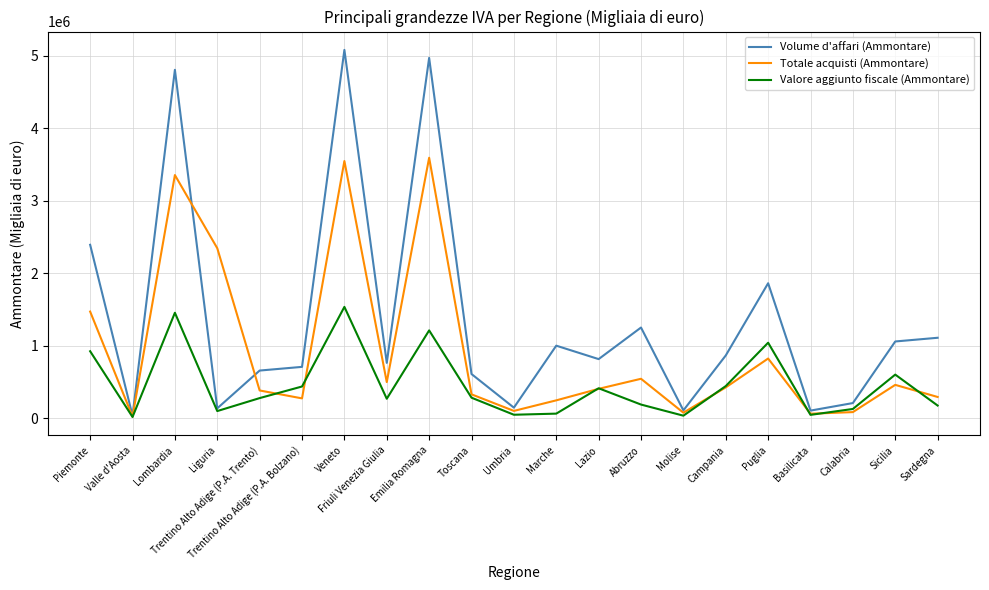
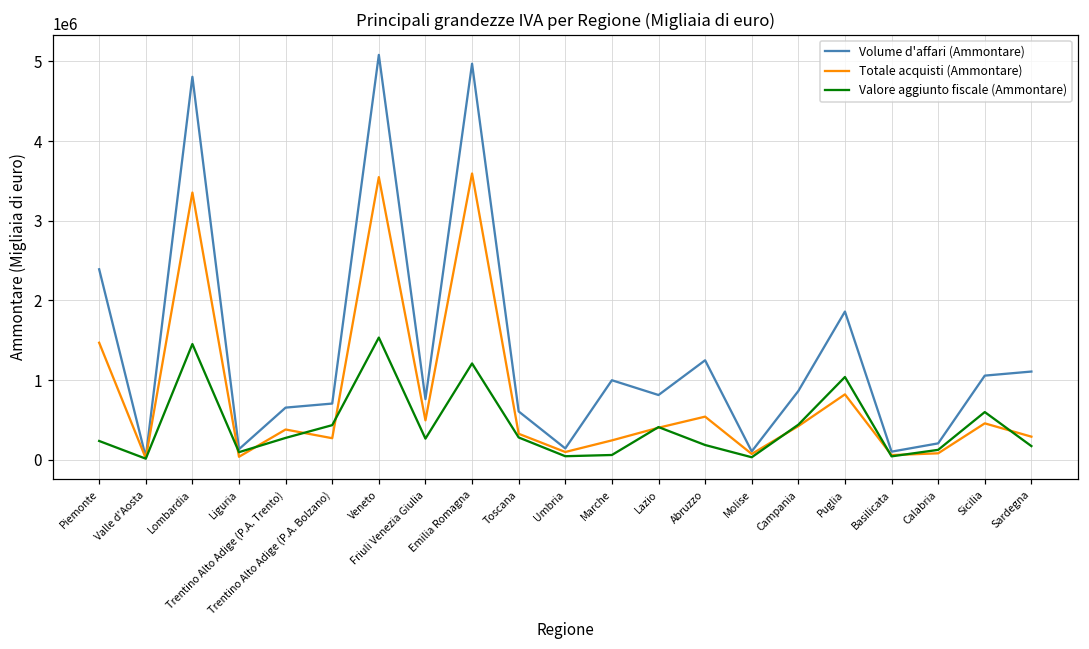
Valore aggiunto fiscale (Ammontare), Piemonte: 900000 -> 200000
Totale acquisti (Ammontare), Liguria: 2300000 -> 0
